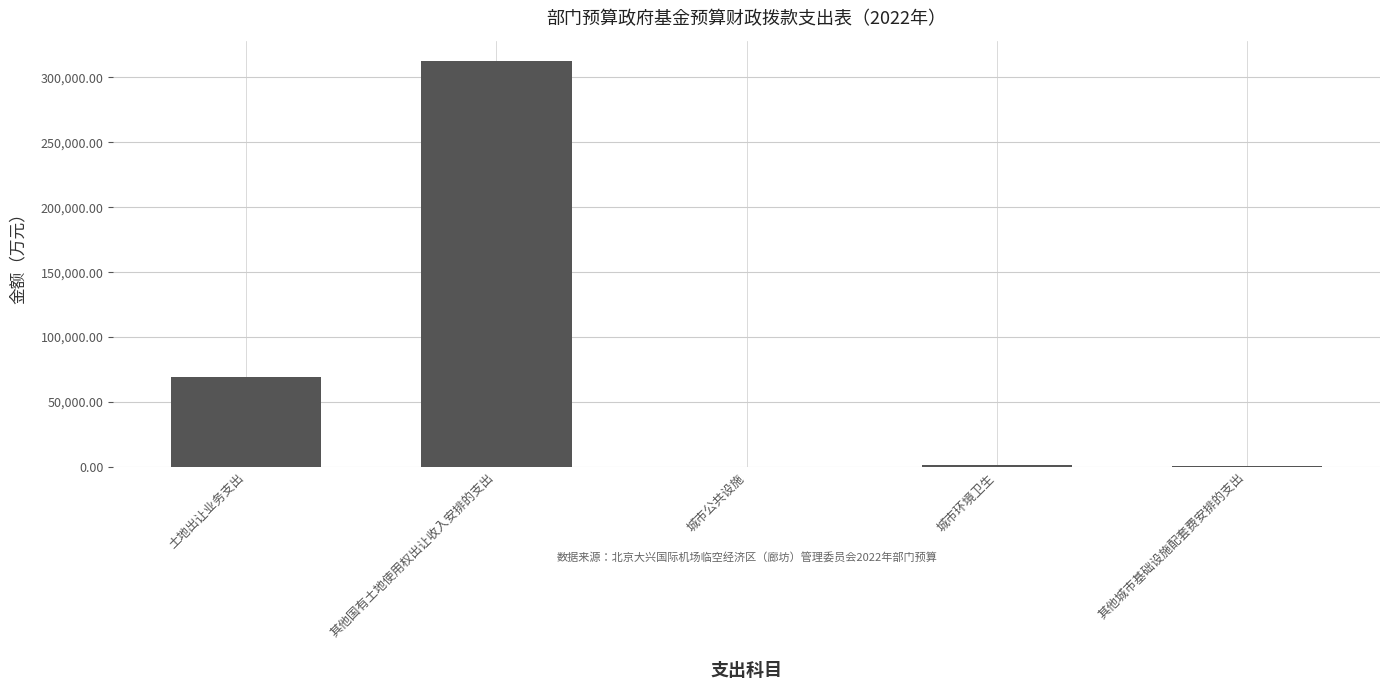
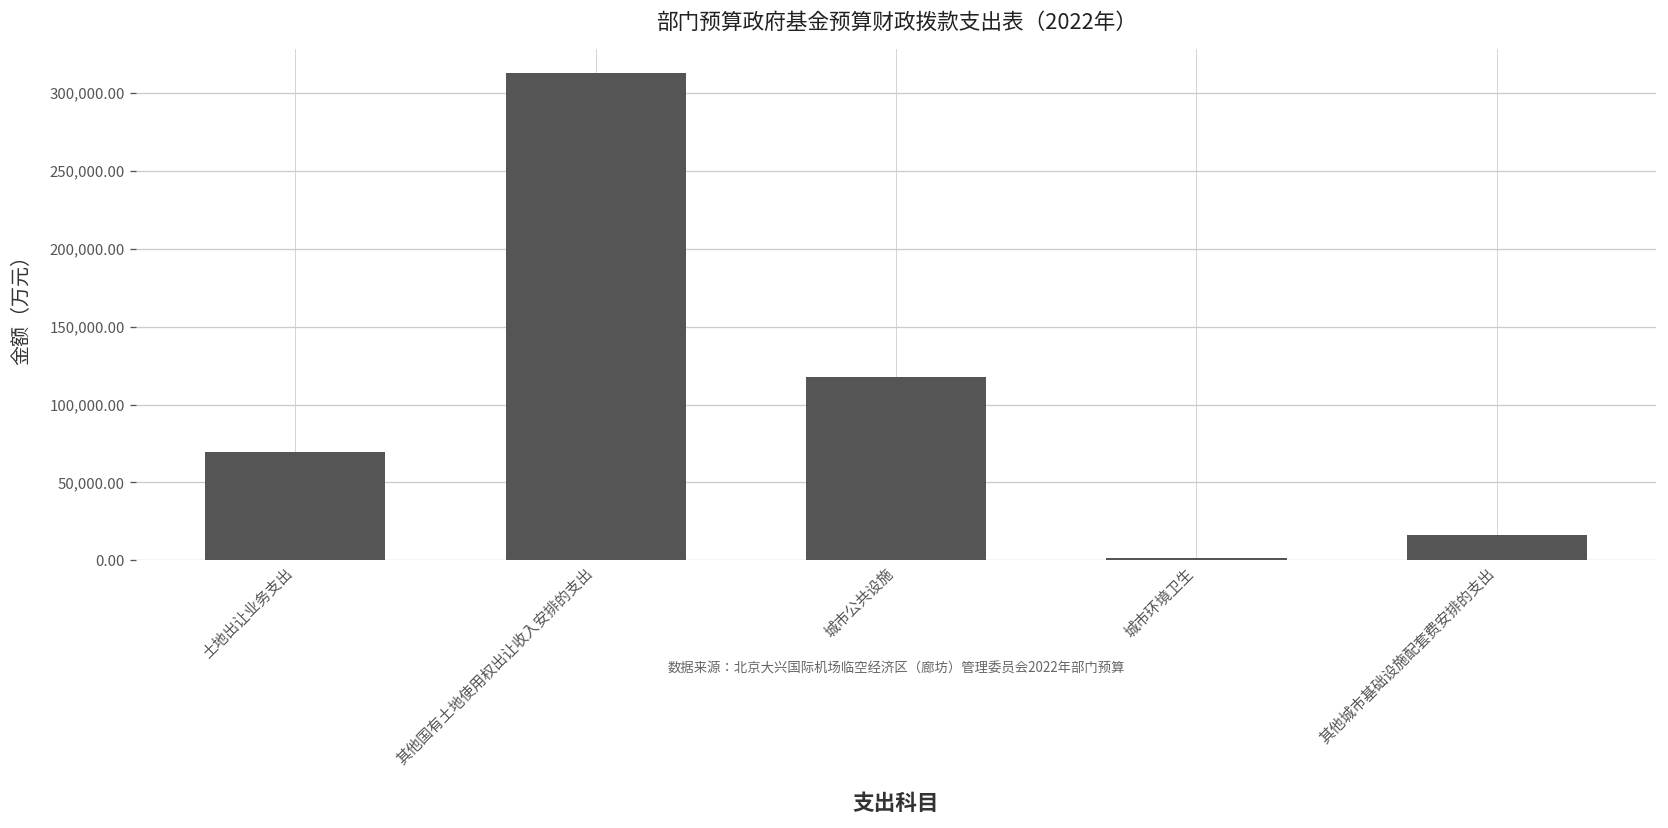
城市公共设施: 0 -> 118,000
其他城市基础设施配套费安排的支出: 1,000 -> 16,000
